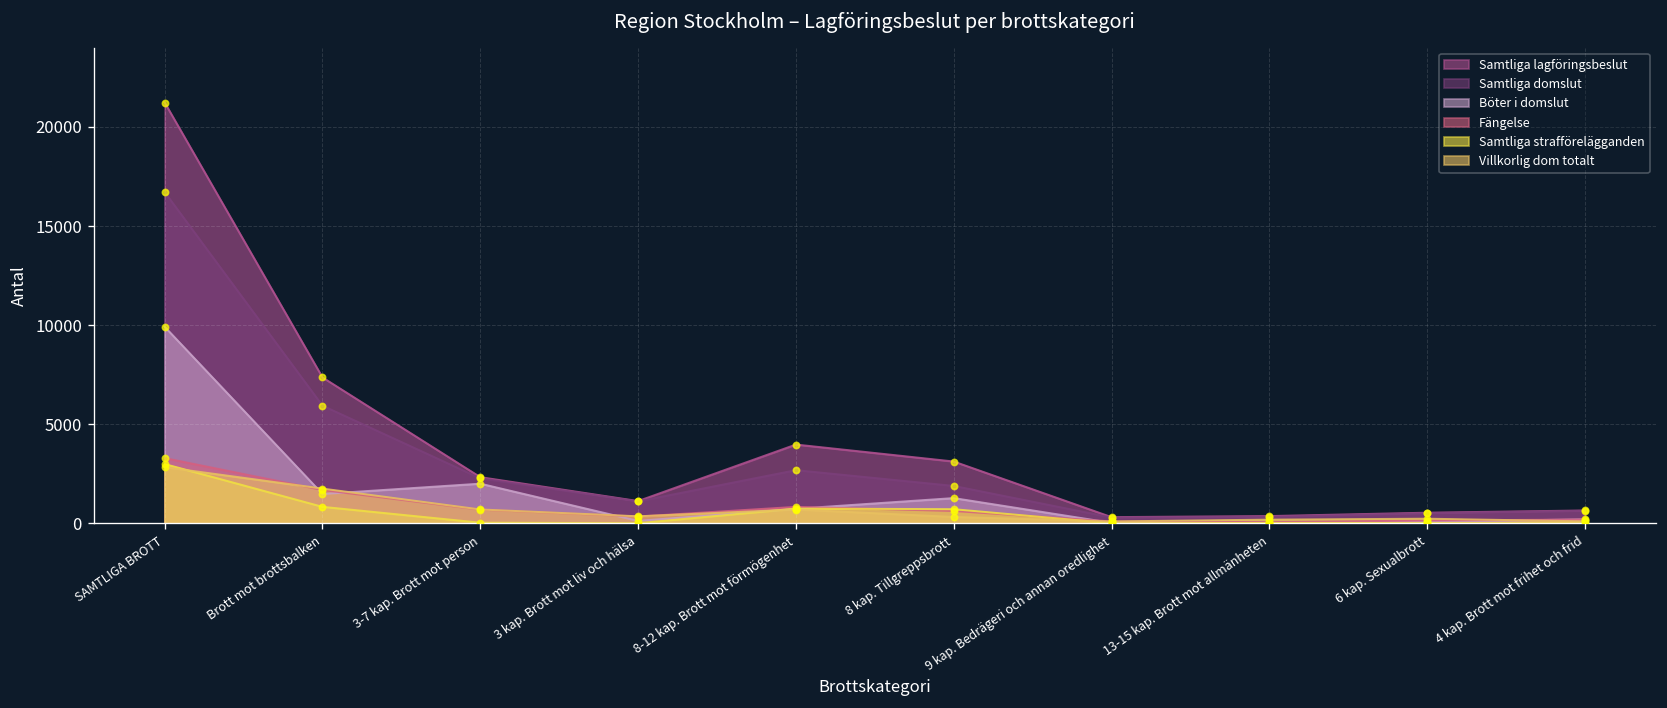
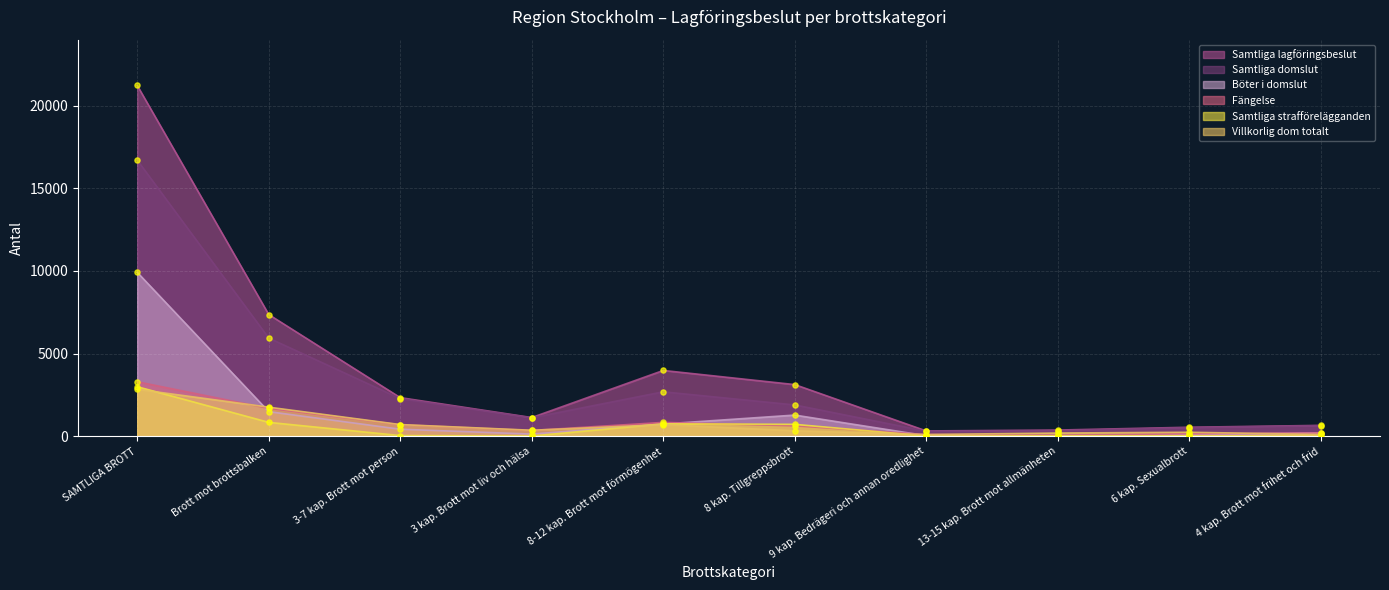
Böter i domslut, 3-7 kap. Brott mot person: 2000 -> 400
